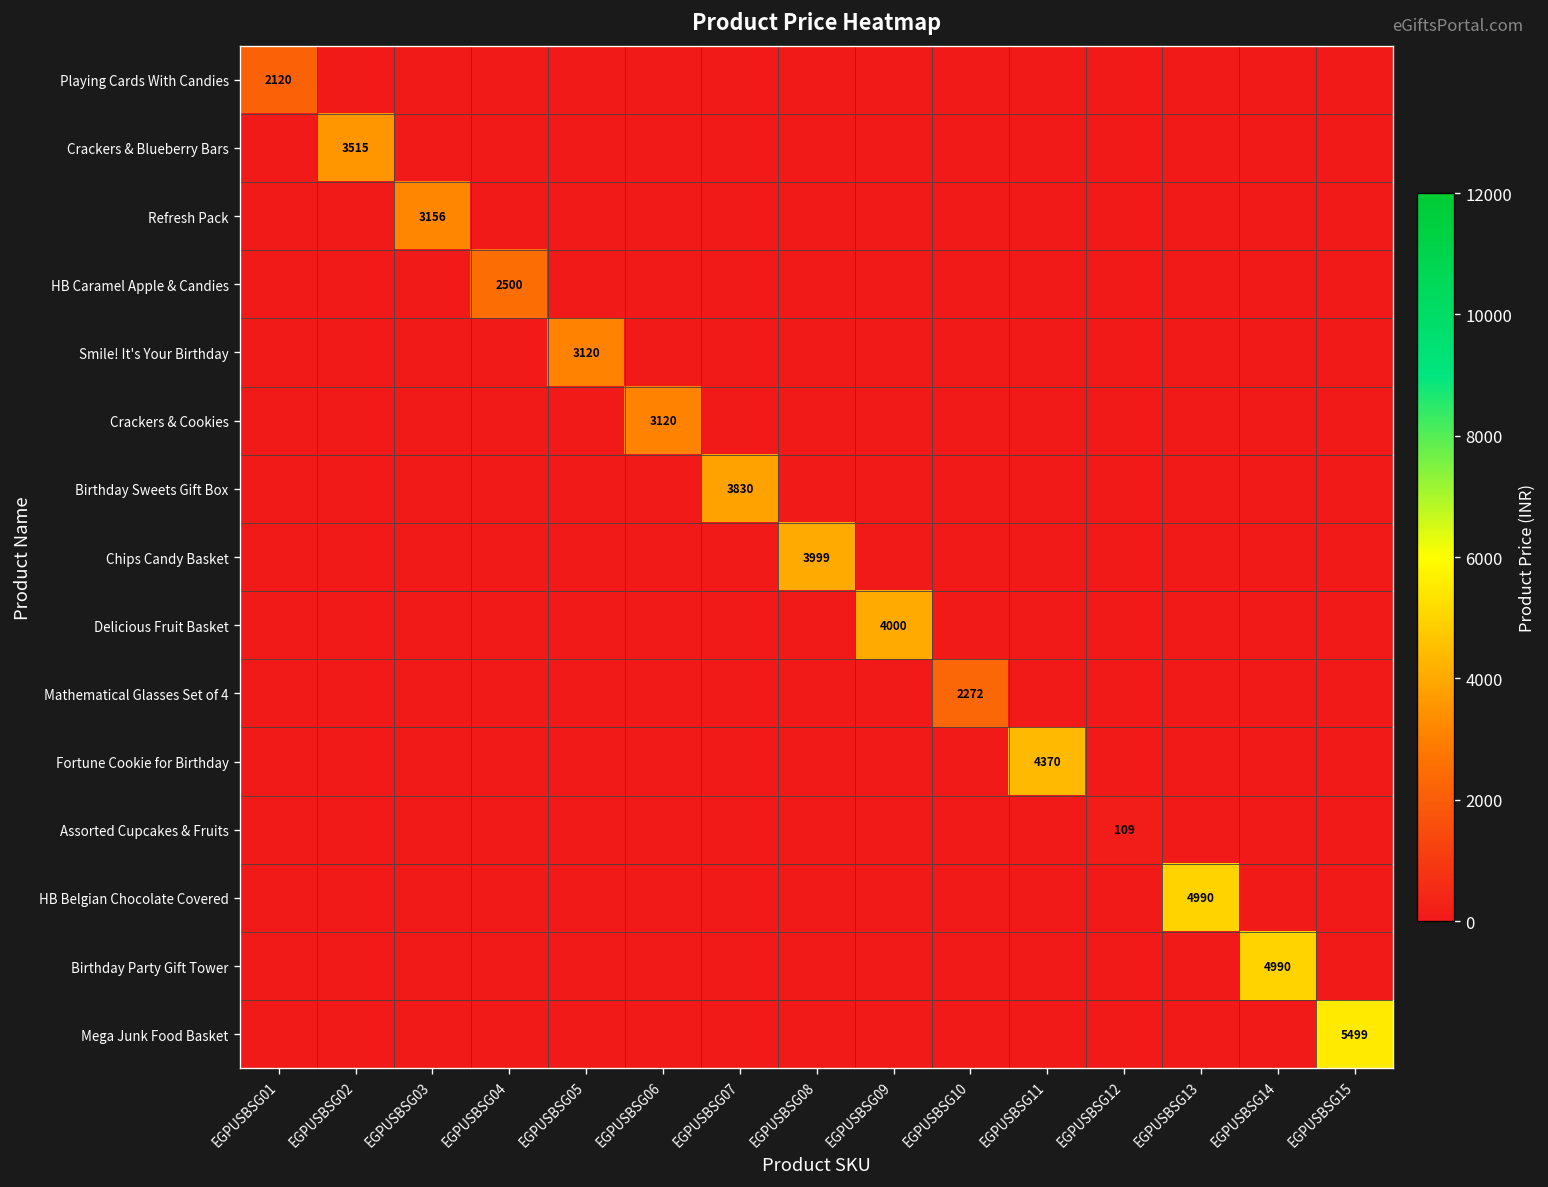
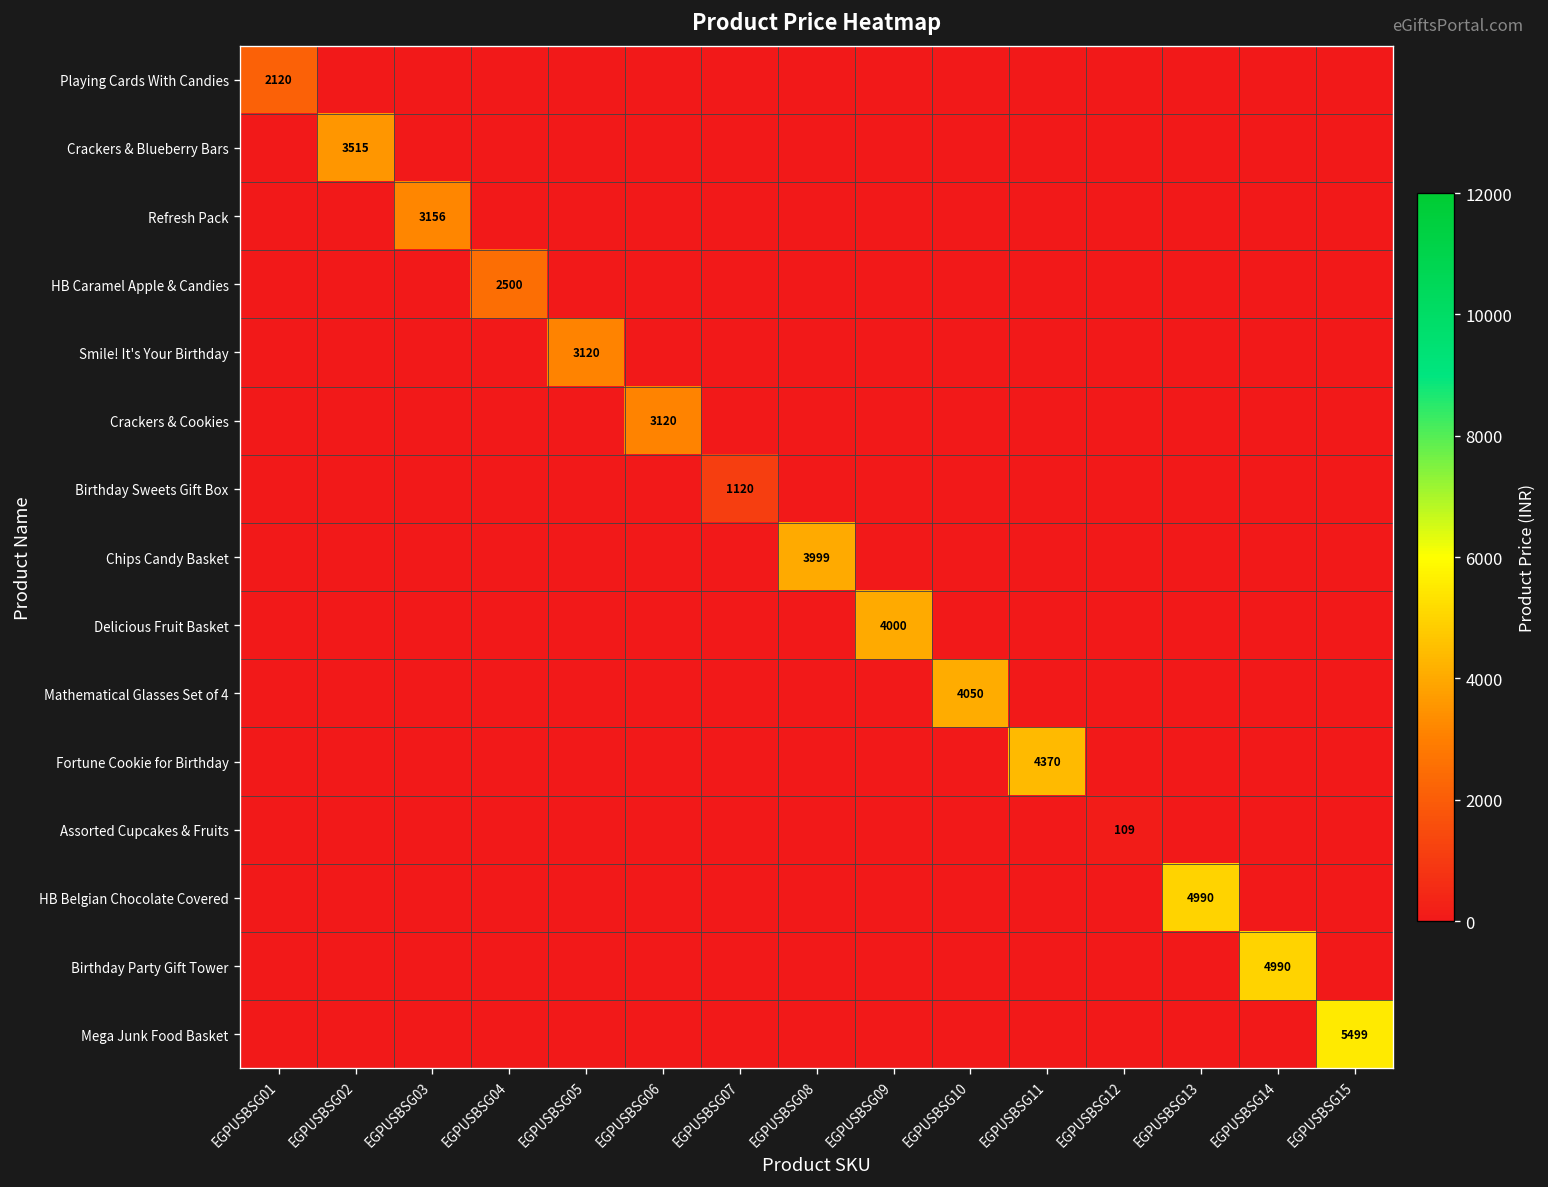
Birthday Sweets Gift Box, EGPUSBSG07: 3830 -> 1120
Mathematical Glasses Set of 4, EGPUSBSG10: 2272 -> 4050
